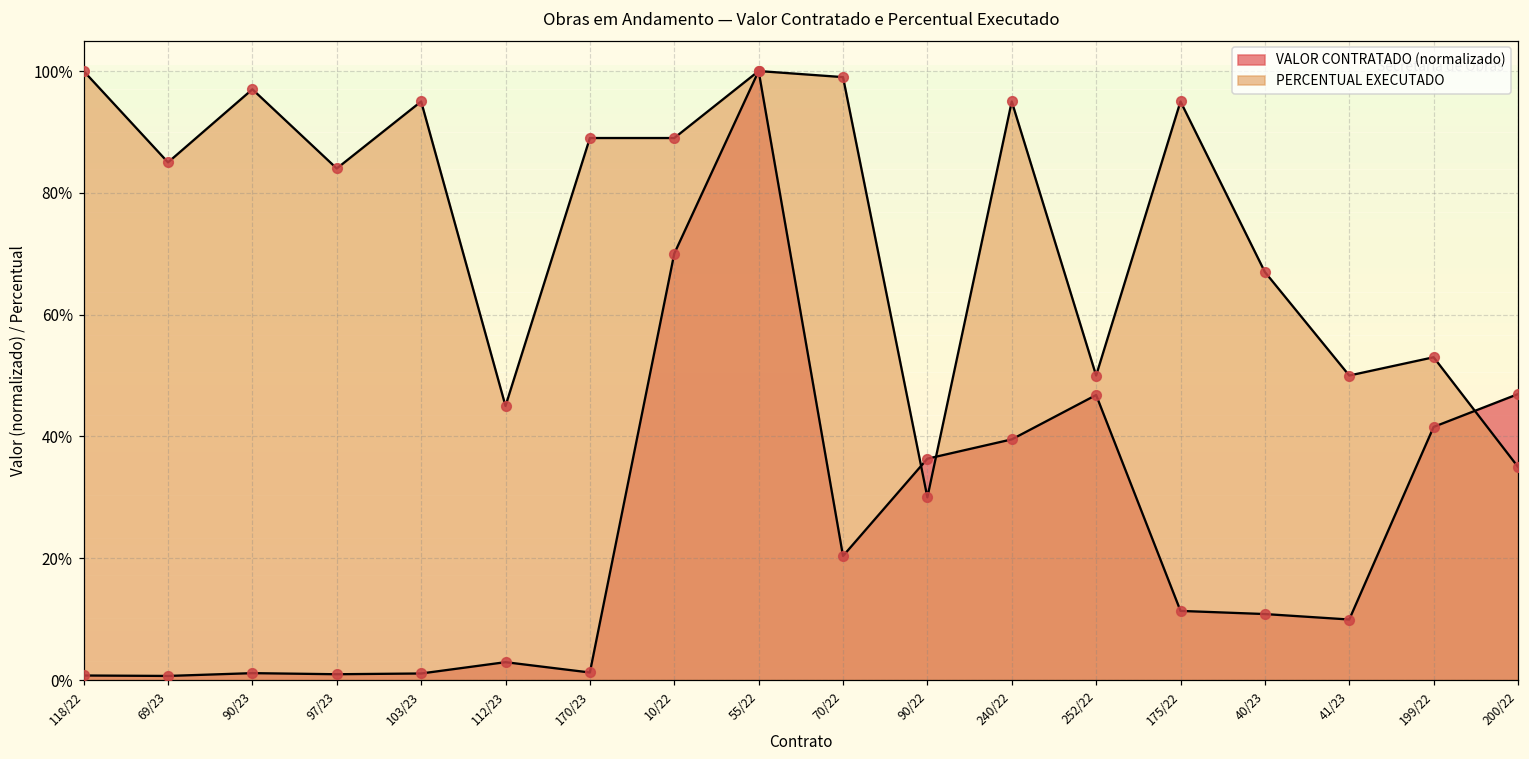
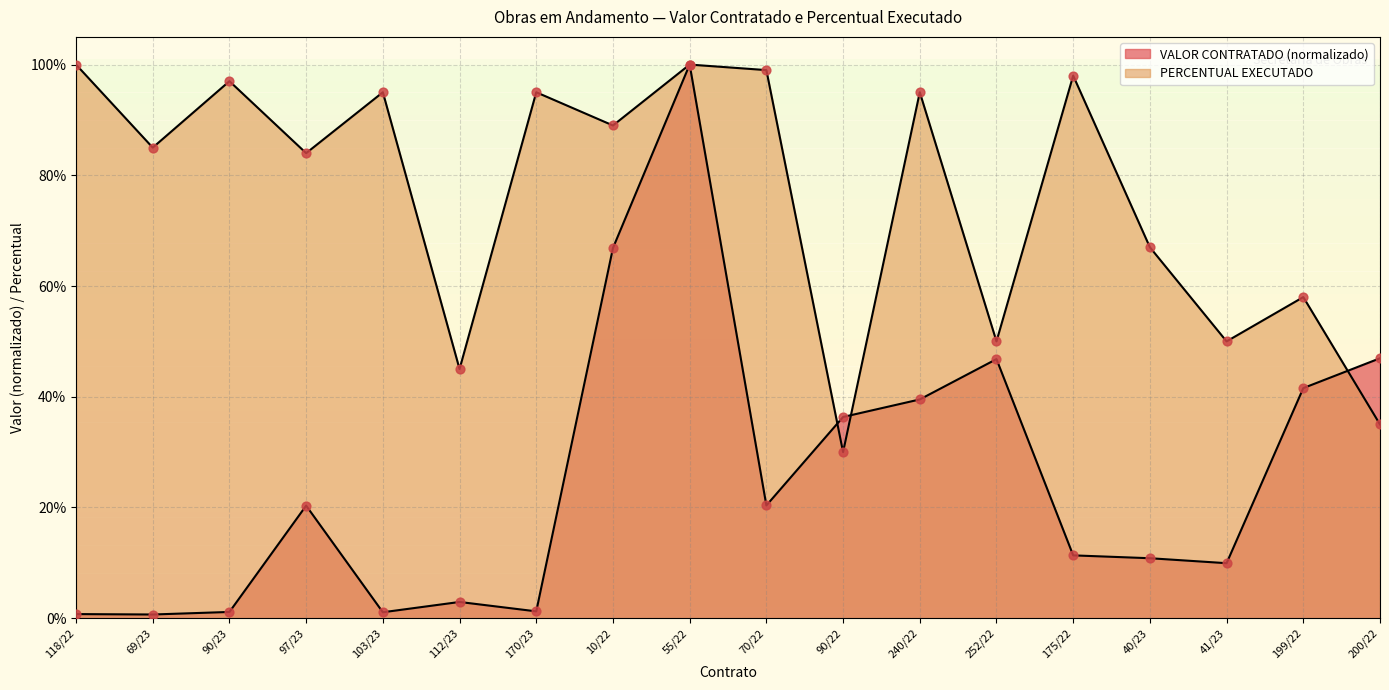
VALOR CONTRATADO (normalizado), 97/23: 1% -> 20%
PERCENTUAL EXECUTADO, 170/23: 89% -> 95%
VALOR CONTRATADO (normalizado), 10/22: 70% -> 67%
PERCENTUAL EXECUTADO, 175/22: 95% -> 98%
PERCENTUAL EXECUTADO, 199/22: 53% -> 58%
